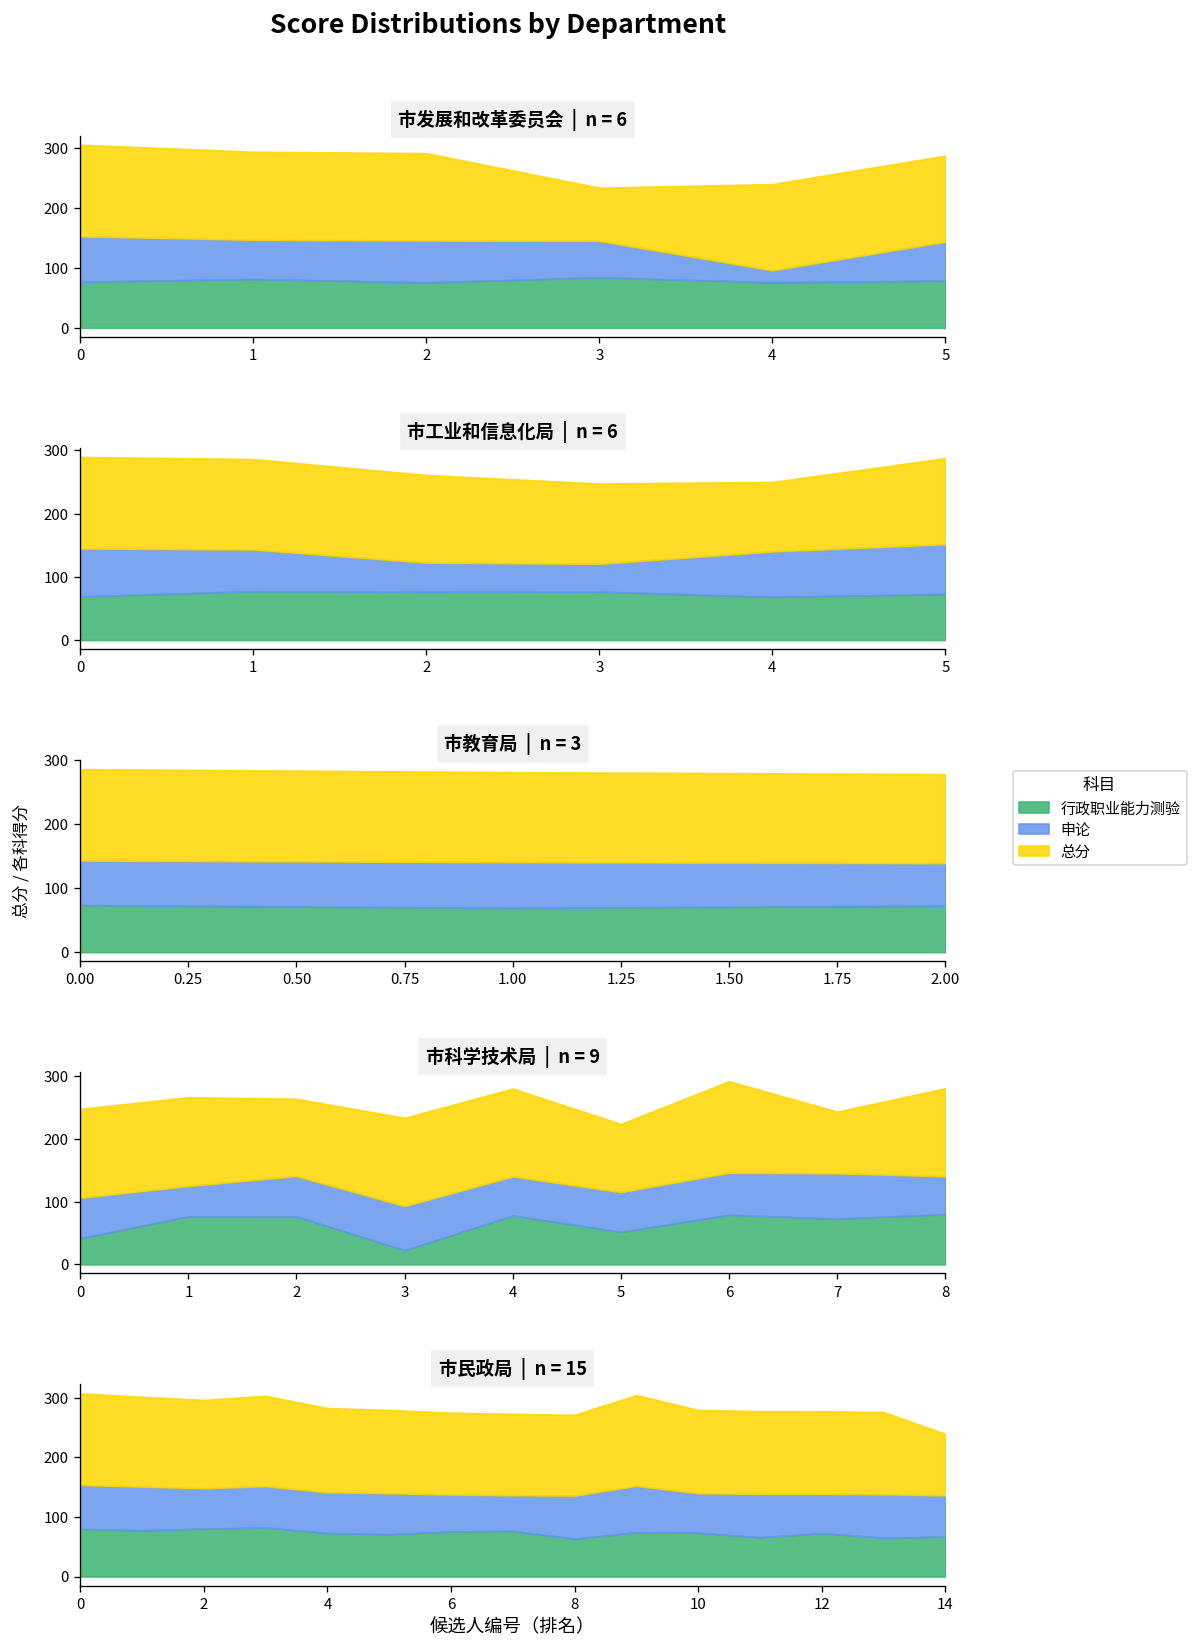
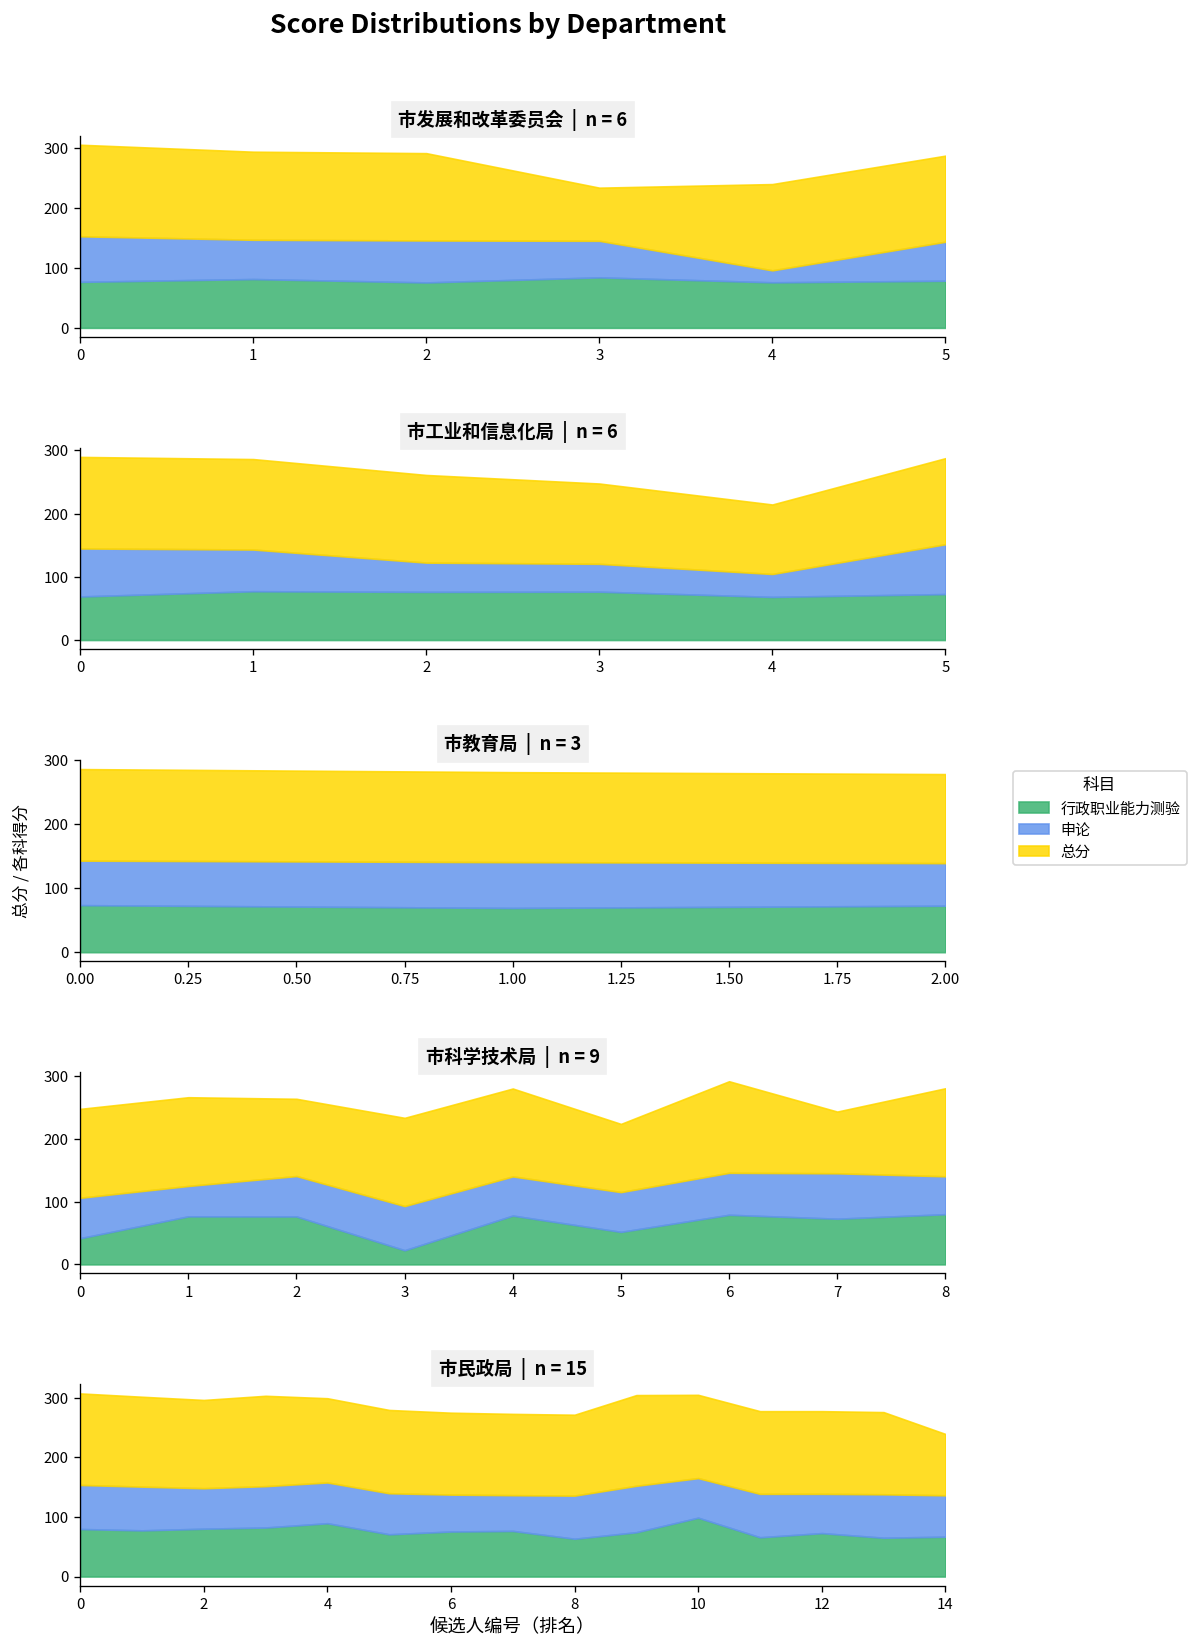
市工业和信息化局 | n = 6, 申论, 4: 70 -> 40
市民政局 | n = 15, 行政职业能力测验, 4: 70 -> 90
市民政局 | n = 15, 行政职业能力测验, 10: 70 -> 100
